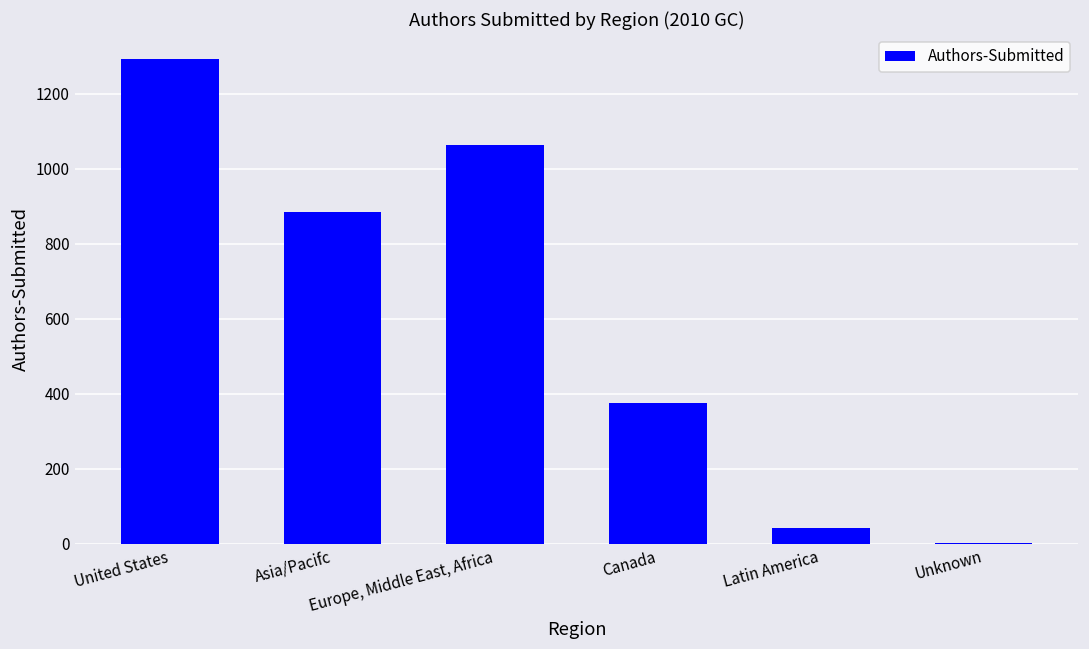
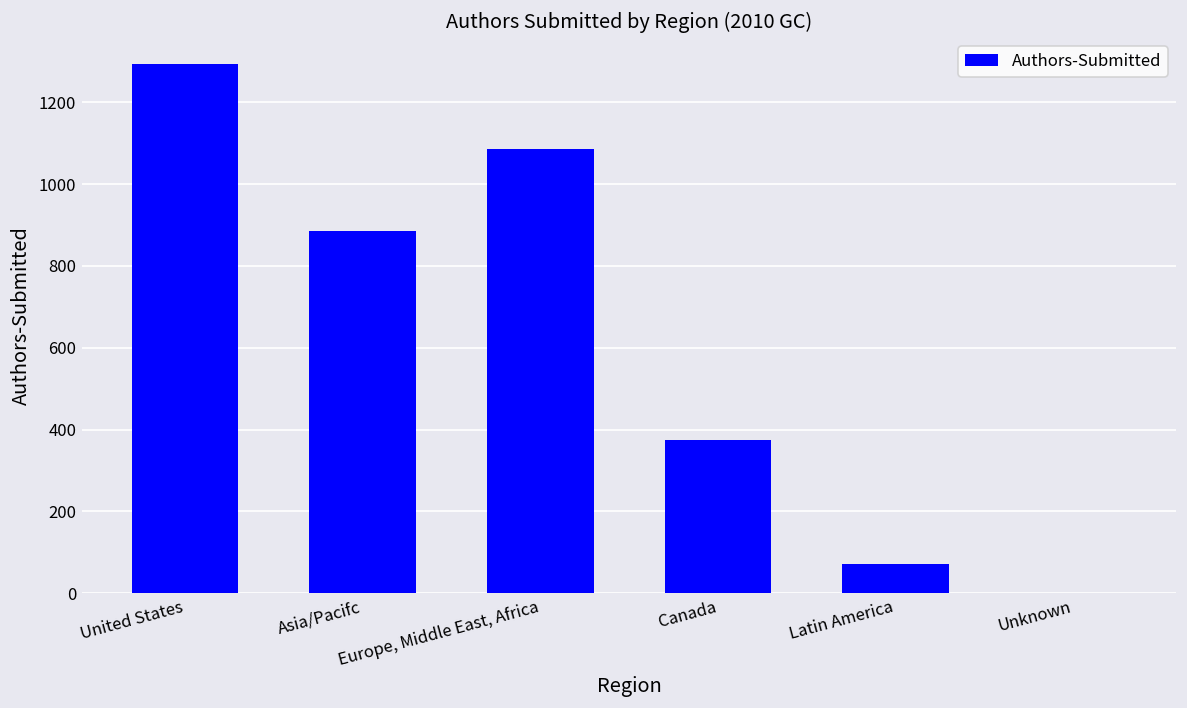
Europe, Middle East, Africa: 1060 -> 1090
Latin America: 40 -> 70
